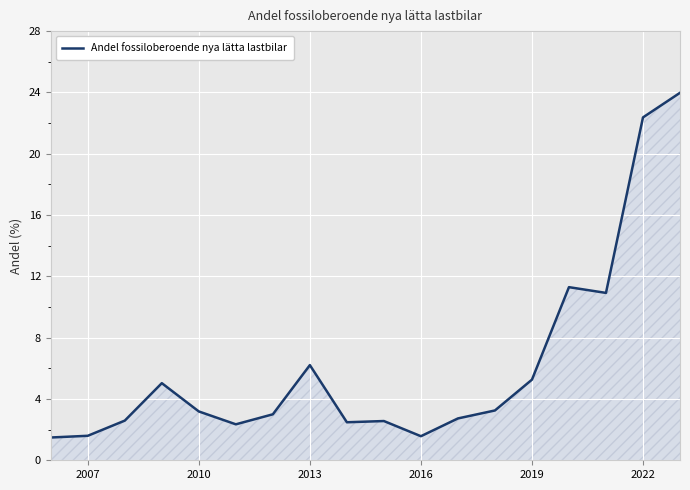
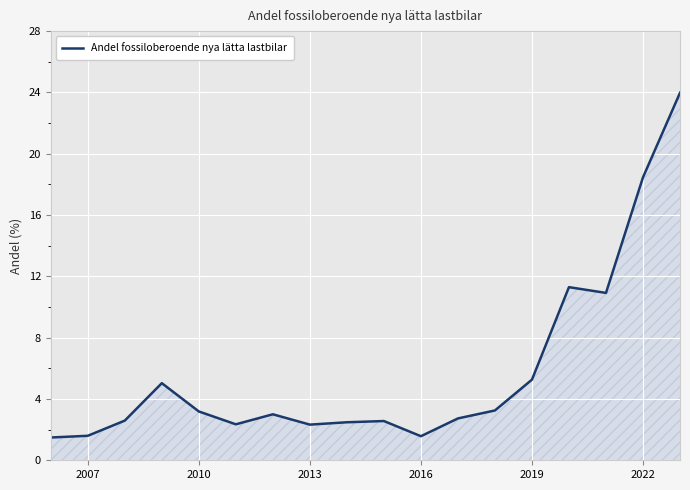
2013: 6.2 -> 2.3
2022: 22.4 -> 18.5
